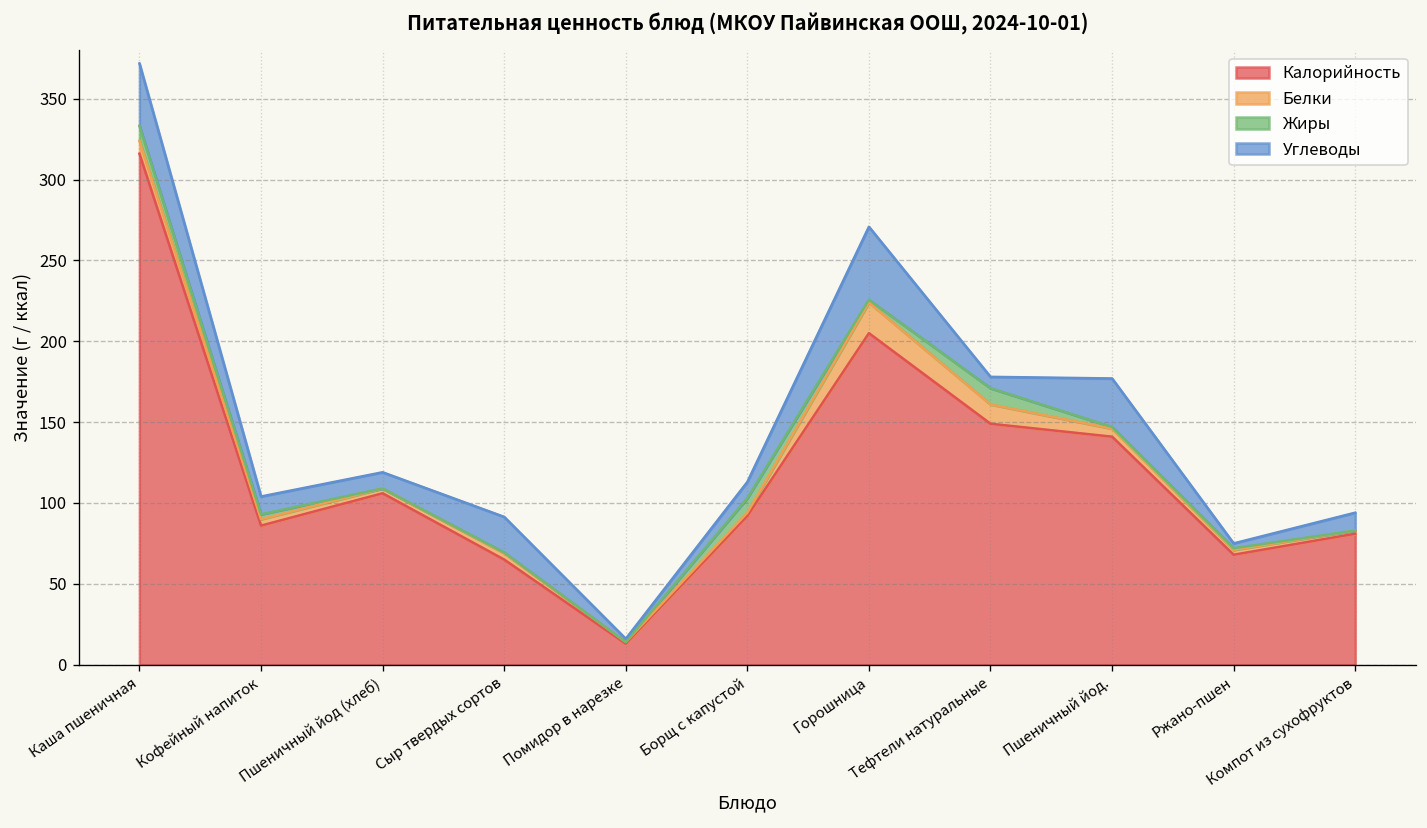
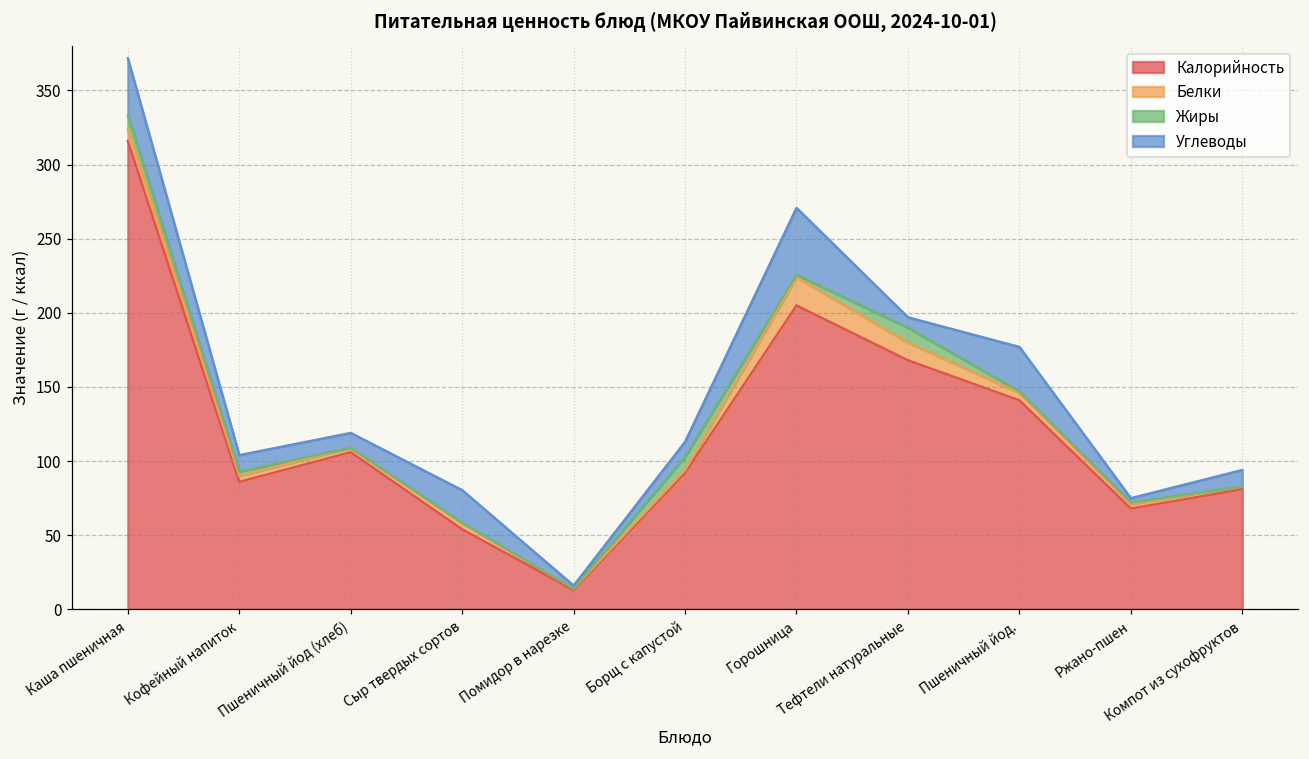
Калорийность, Сыр твердых сортов: 65 -> 54
Калорийность, Тефтели натуральные: 149 -> 168
